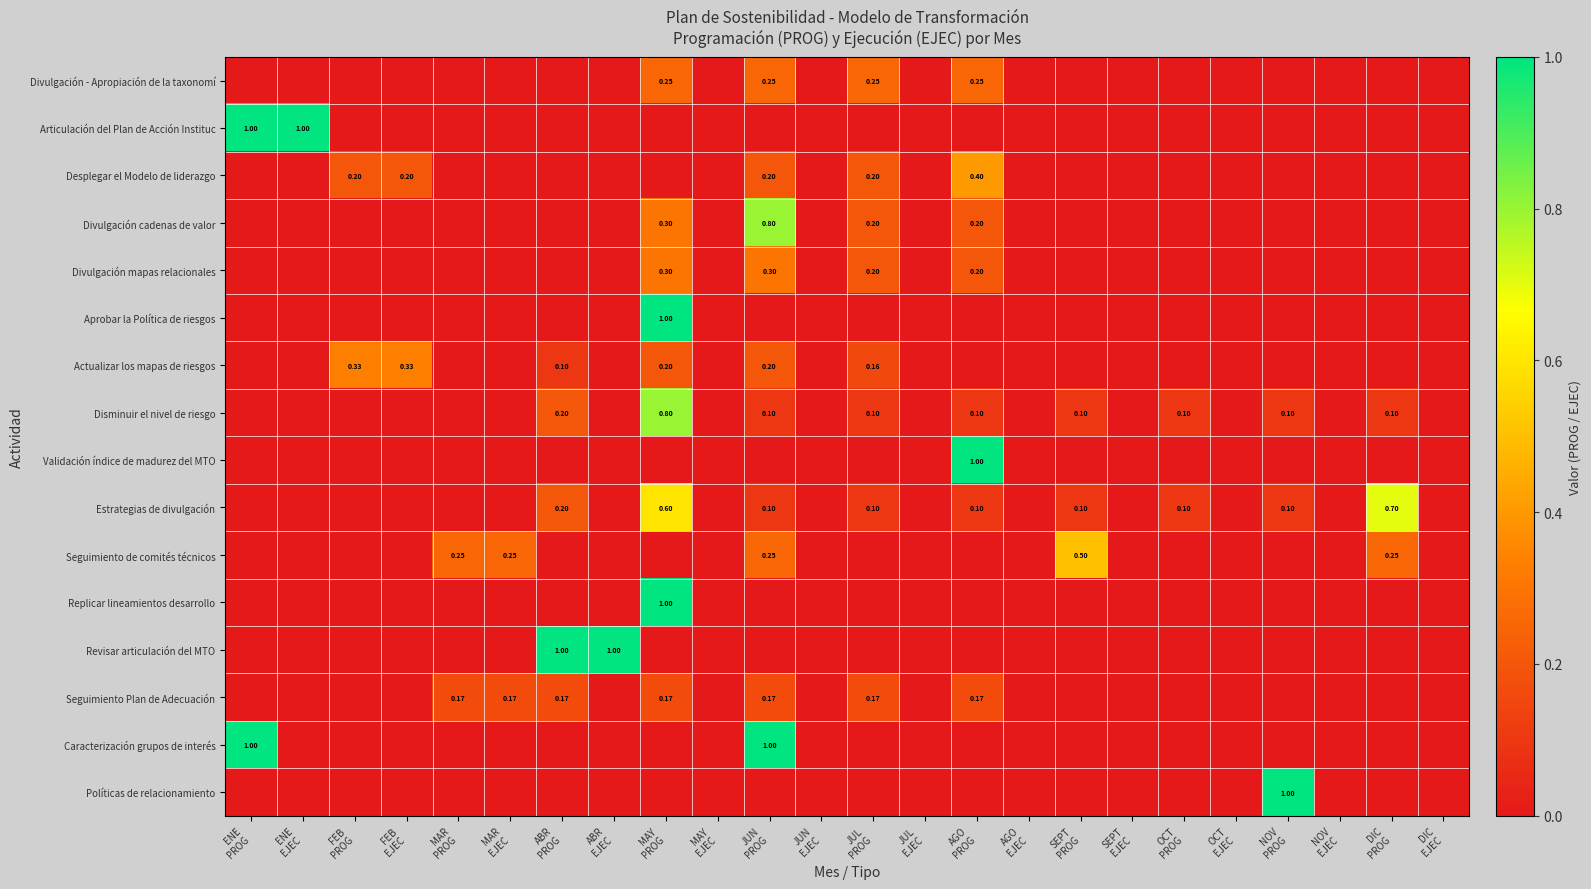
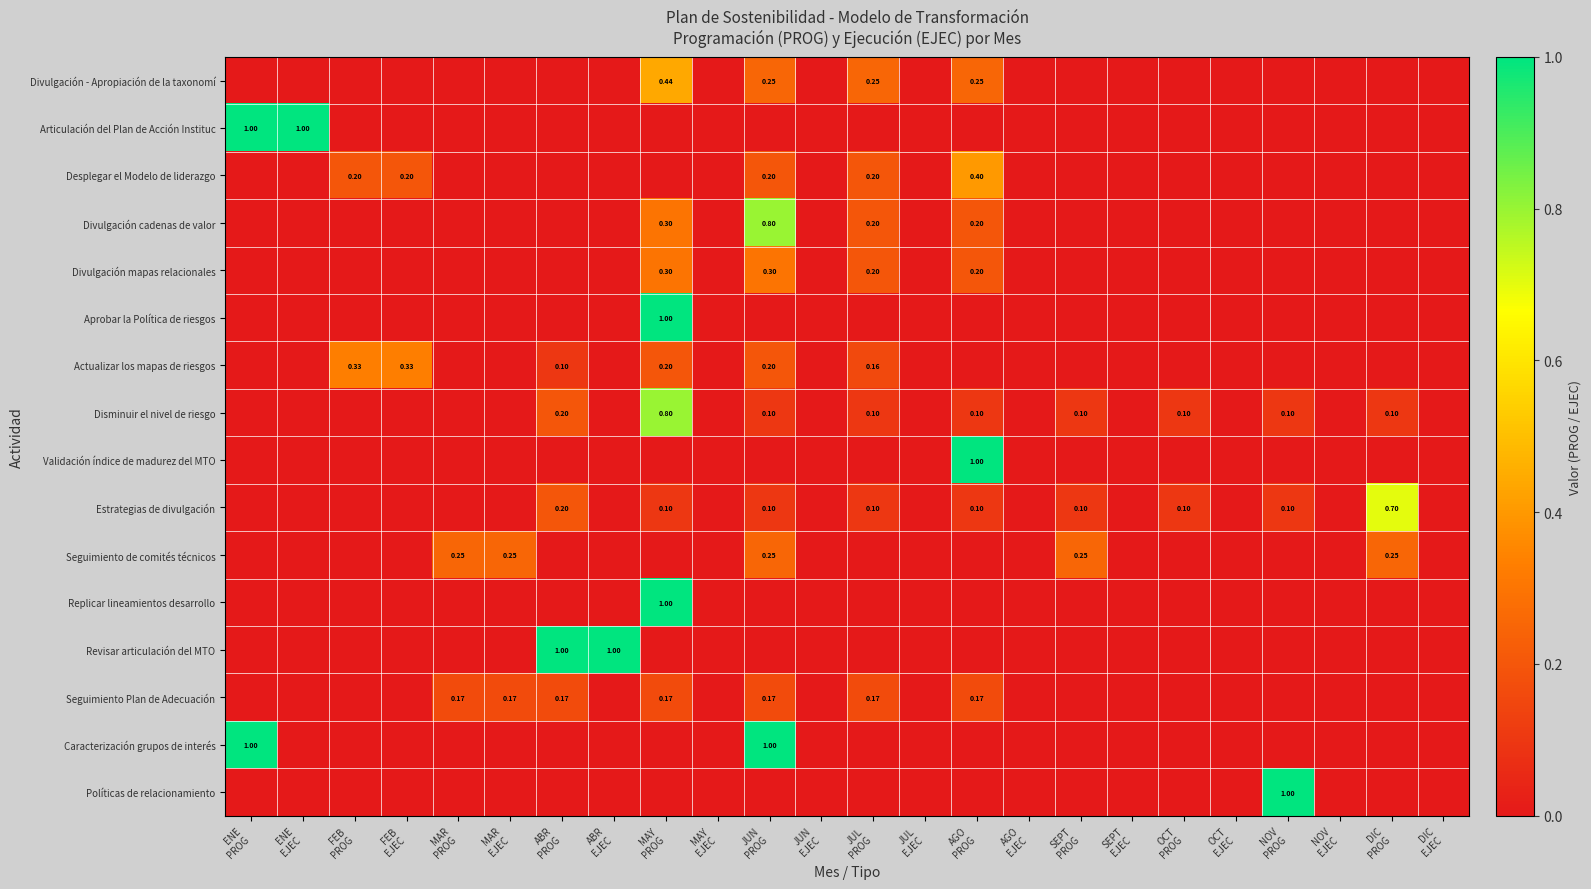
Divulgación - Apropiación de la taxonomí, MAY PROG: 0.25 -> 0.44
Estrategias de divulgación, MAY PROG: 0.60 -> 0.10
Seguimiento de comités técnicos, SEPT PROG: 0.50 -> 0.25
